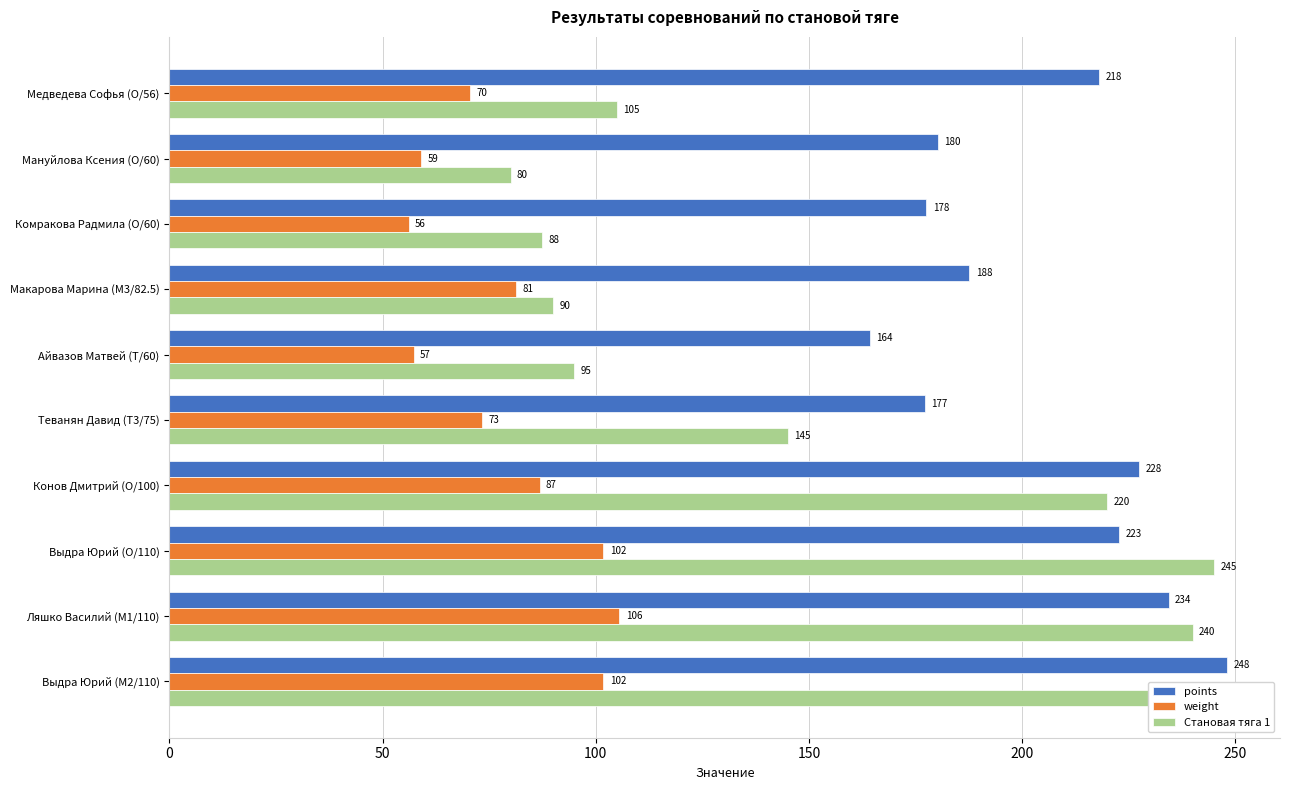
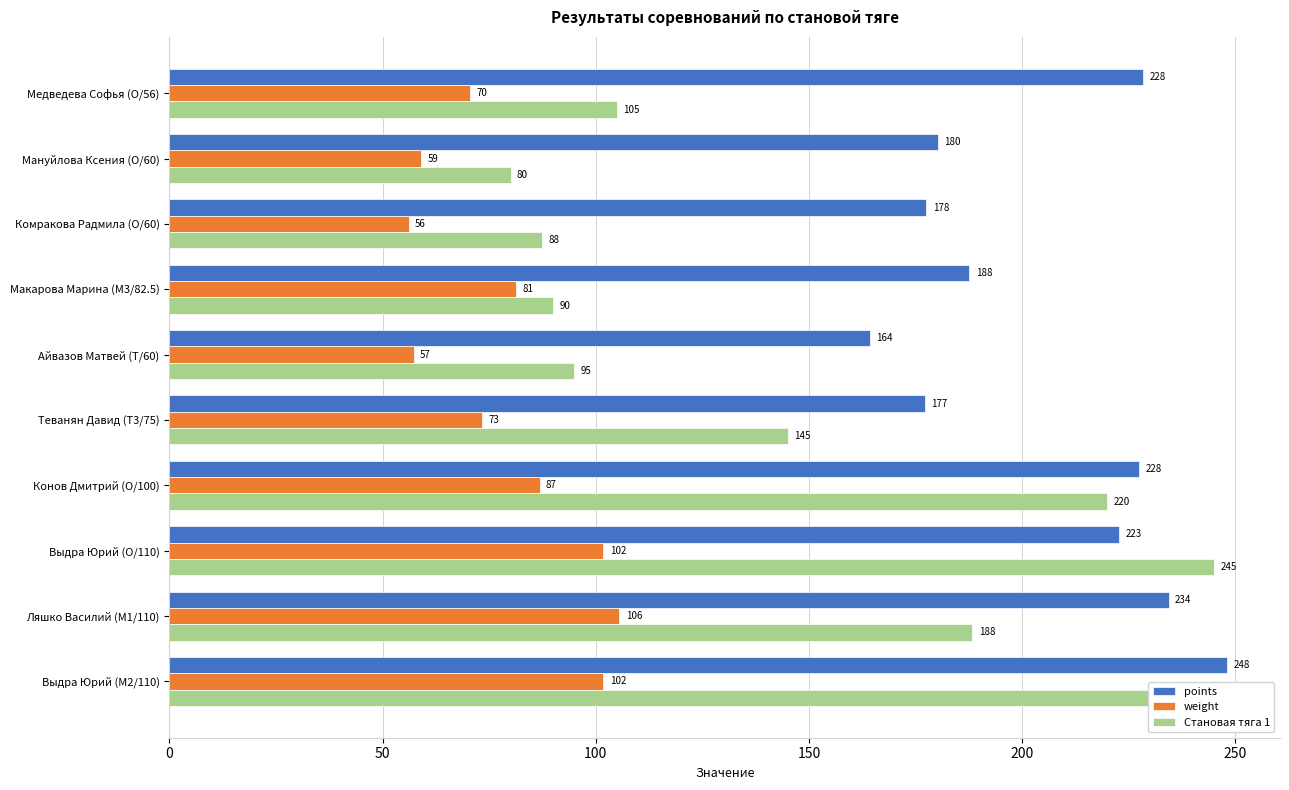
points, Медведева Софья (O/56): 218 -> 228
Становая тяга 1, Ляшко Василий (M1/110): 240 -> 188
